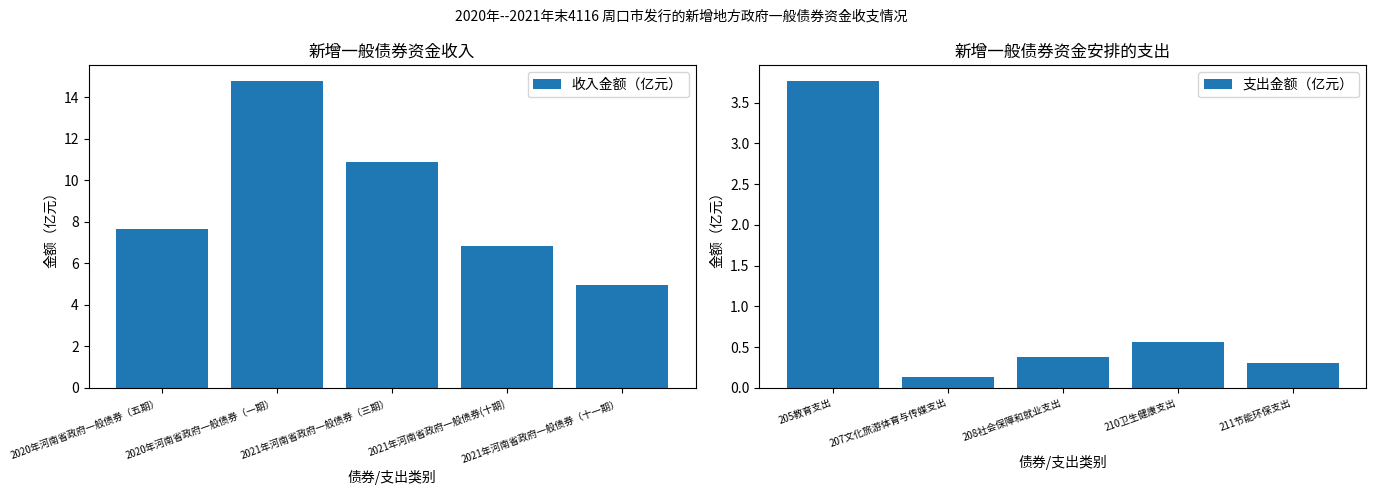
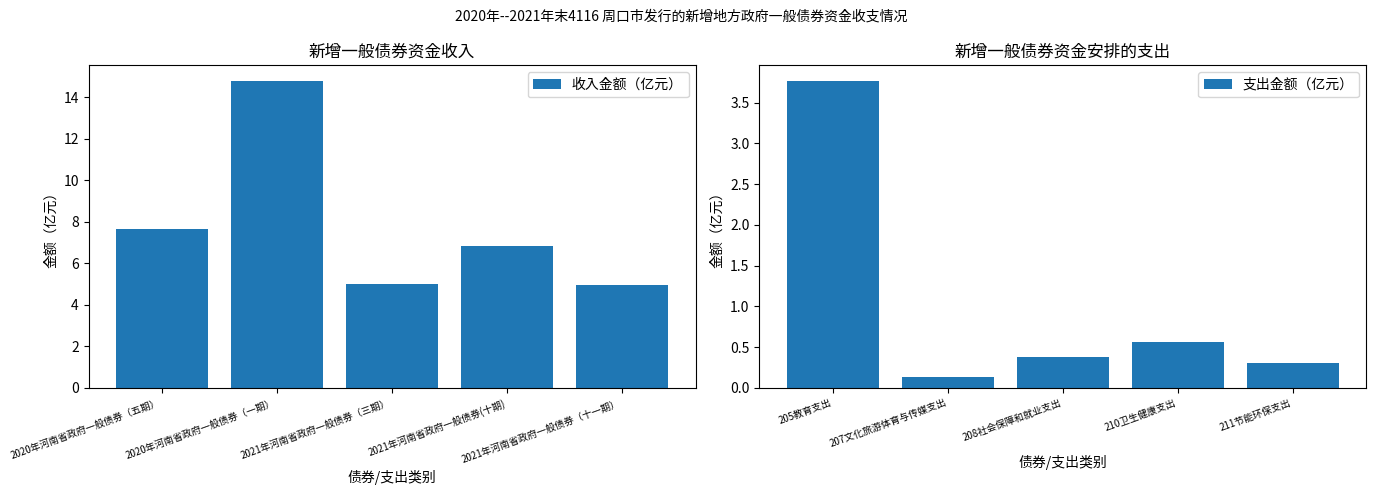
新增一般债券资金收入, 2021年河南省政府一般债券（三期）: 10.9 -> 5.0
